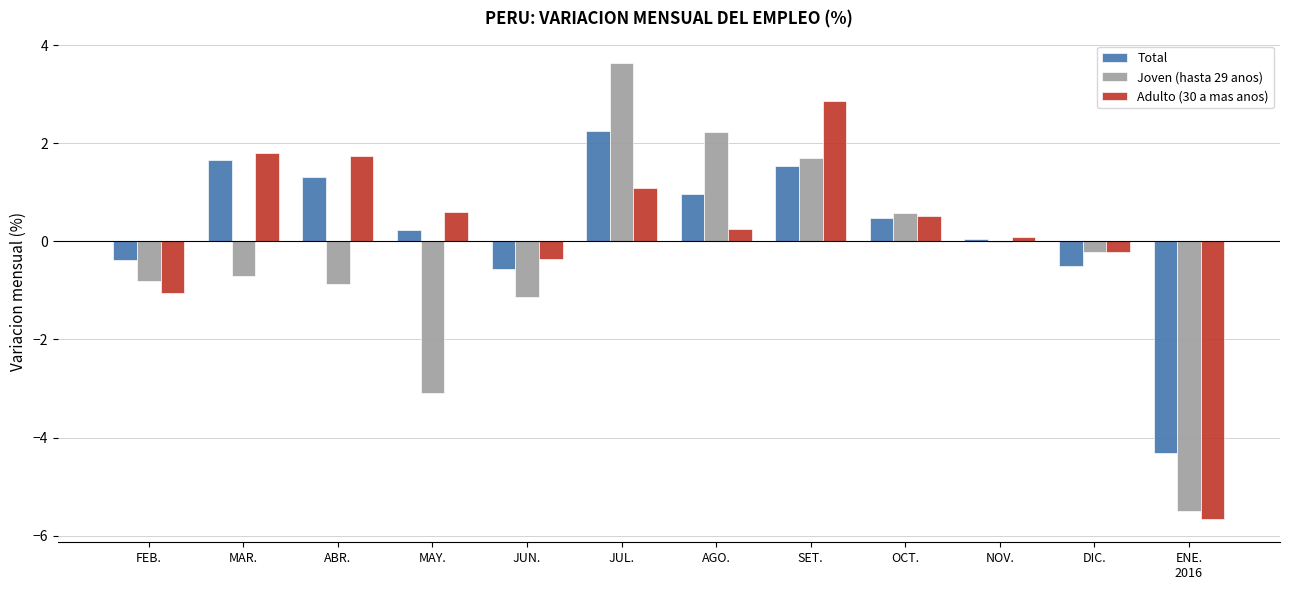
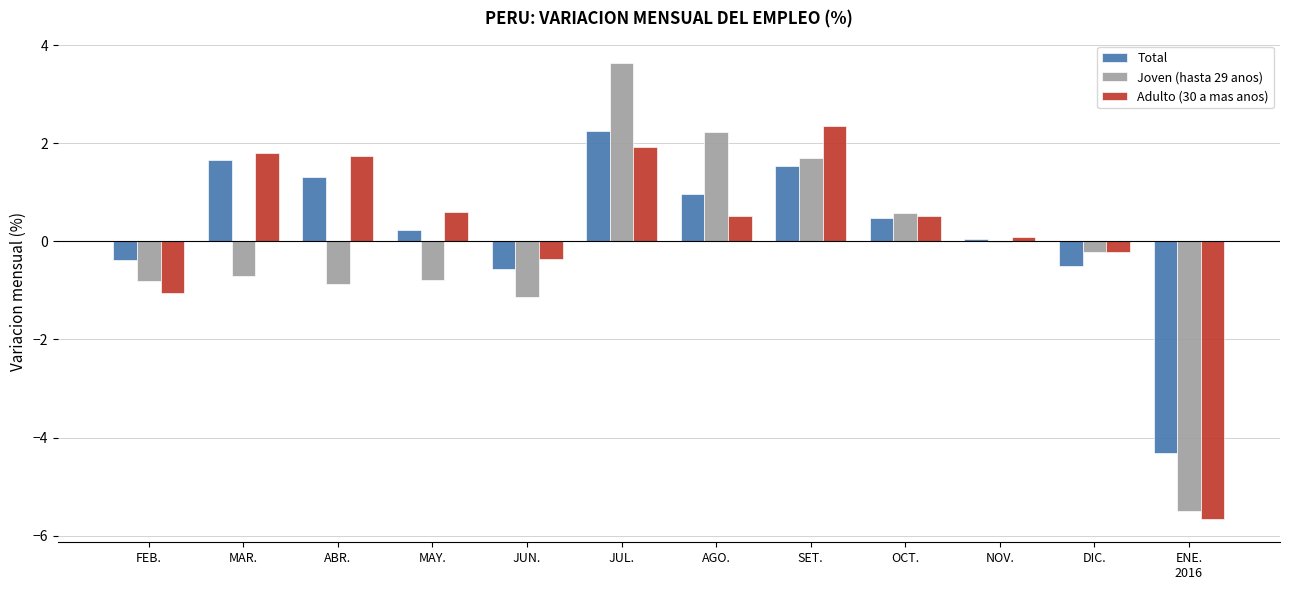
Joven (hasta 29 anos), MAY.: -3.1 -> -0.8
Adulto (30 a mas anos), JUL.: 1.1 -> 1.9
Adulto (30 a mas anos), AGO.: 0.3 -> 0.5
Adulto (30 a mas anos), SET.: 2.9 -> 2.4
